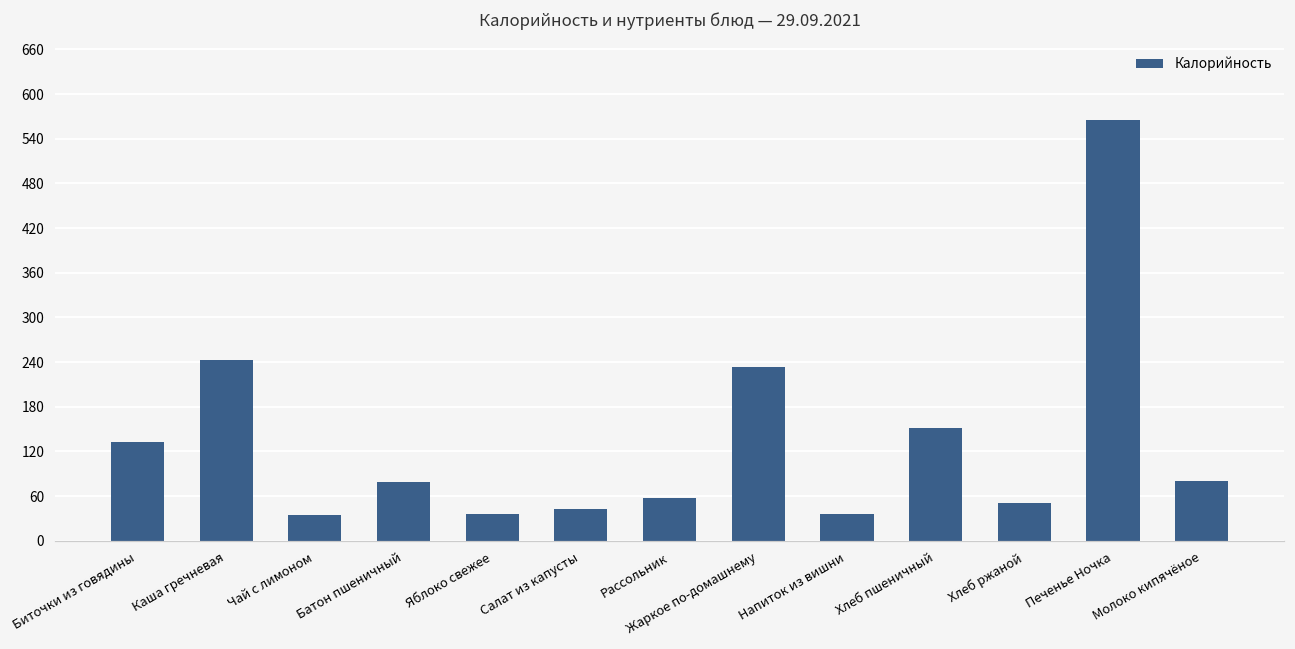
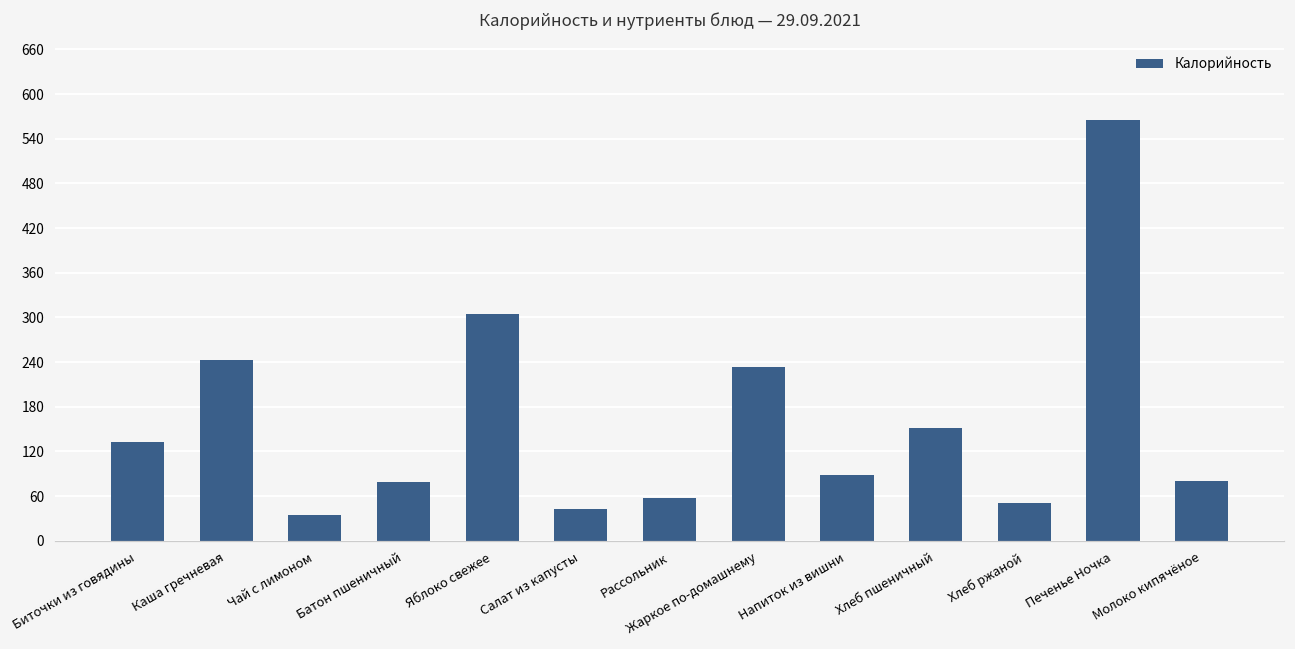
Яблоко свежее: 40 -> 300
Напиток из вишни: 40 -> 90
